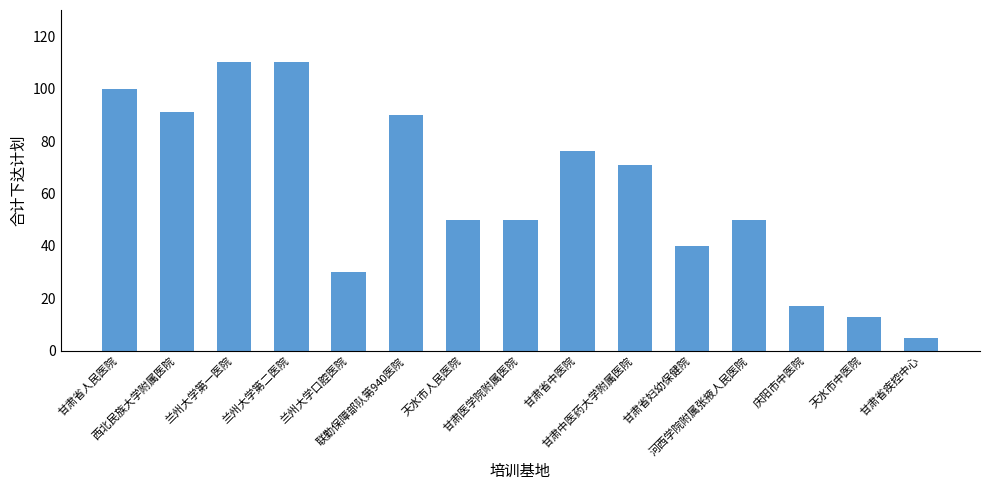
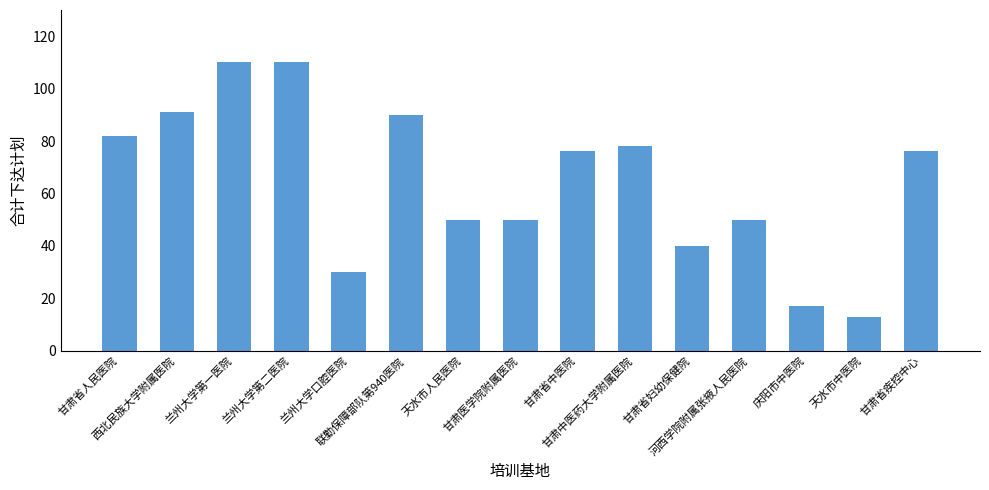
甘肃省人民医院: 100 -> 82
甘肃中医药大学附属医院: 71 -> 78
甘肃省疾控中心: 5 -> 76
